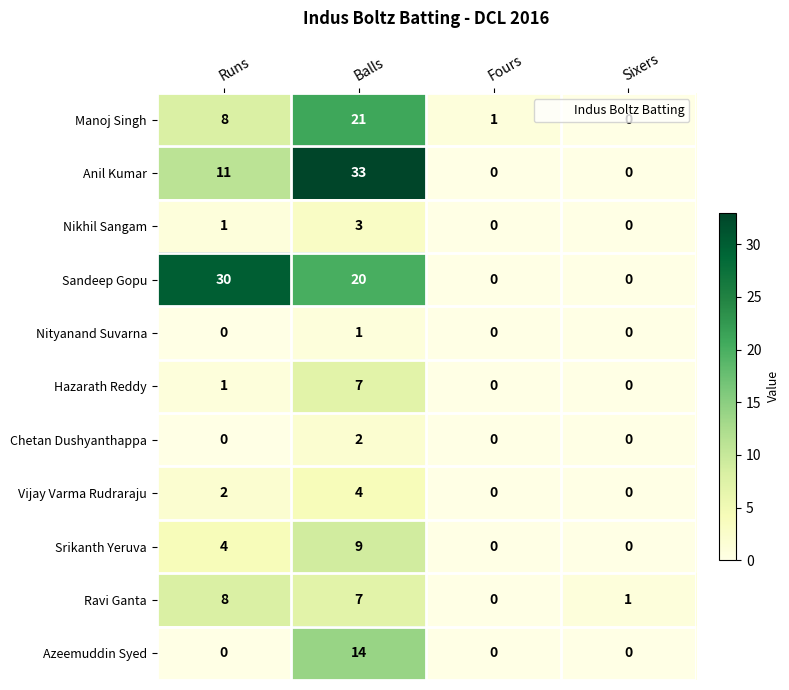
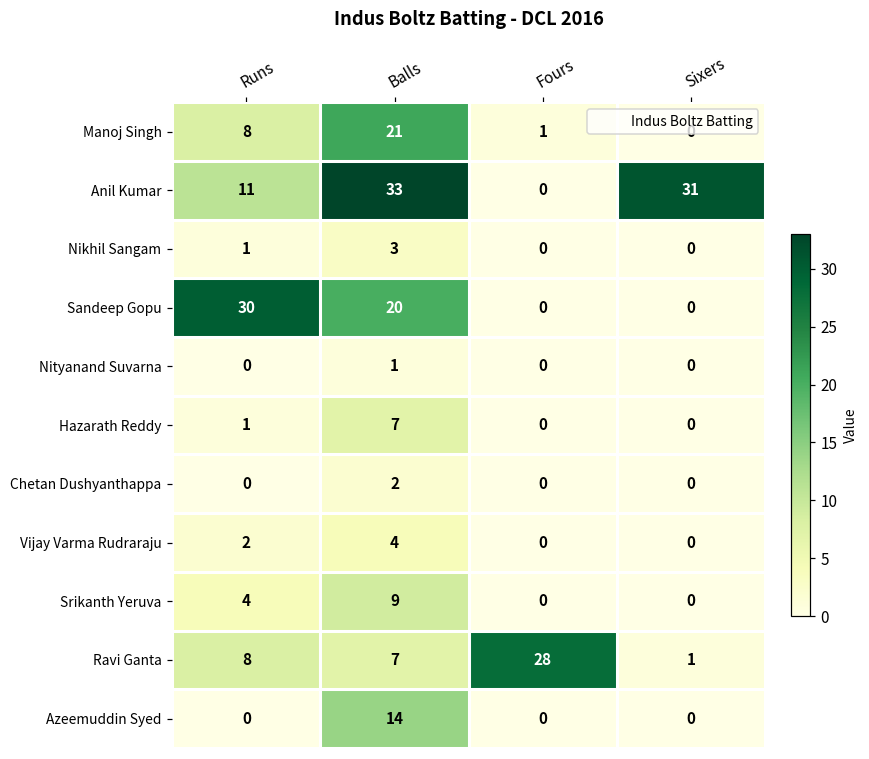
Anil Kumar, Sixers: 0 -> 31
Ravi Ganta, Fours: 0 -> 28
